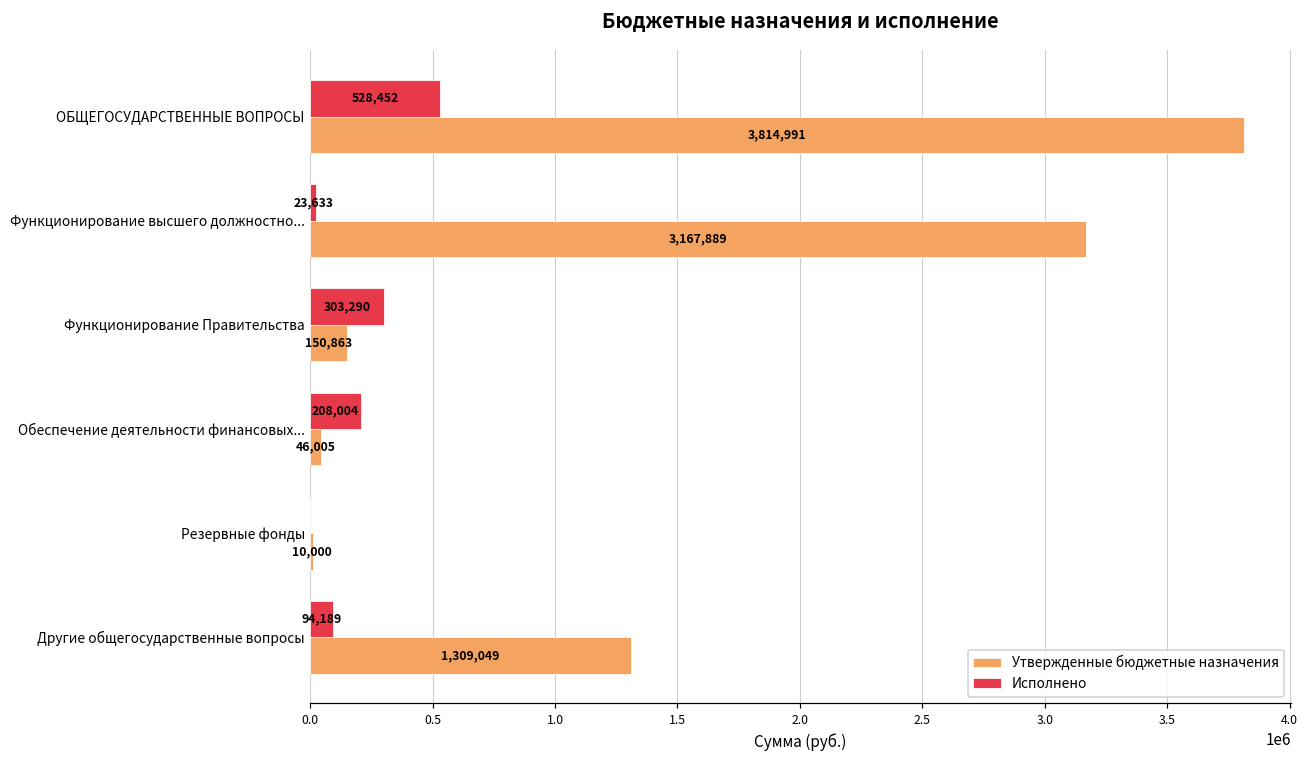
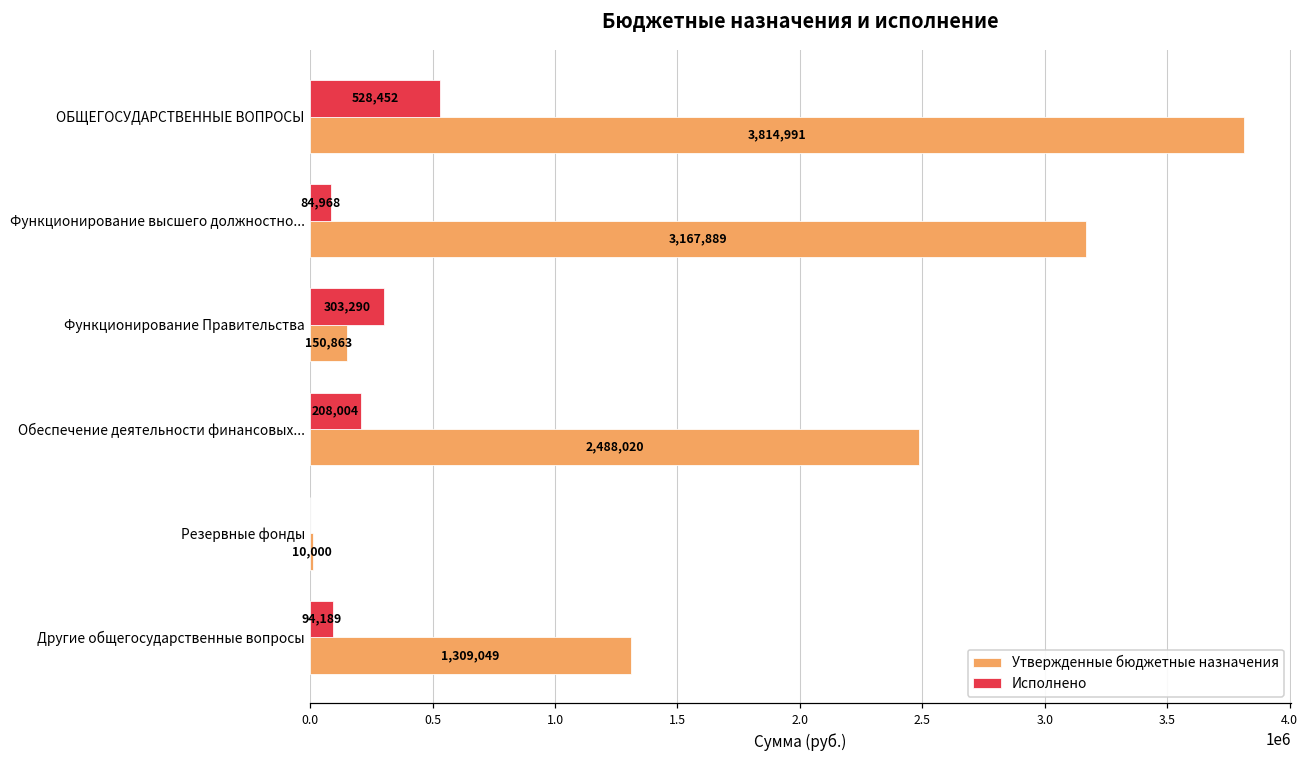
Исполнено, Функционирование высшего должностно...: 23,633 -> 84,968
Утвержденные бюджетные назначения, Обеспечение деятельности финансовых...: 46,005 -> 2,488,020
